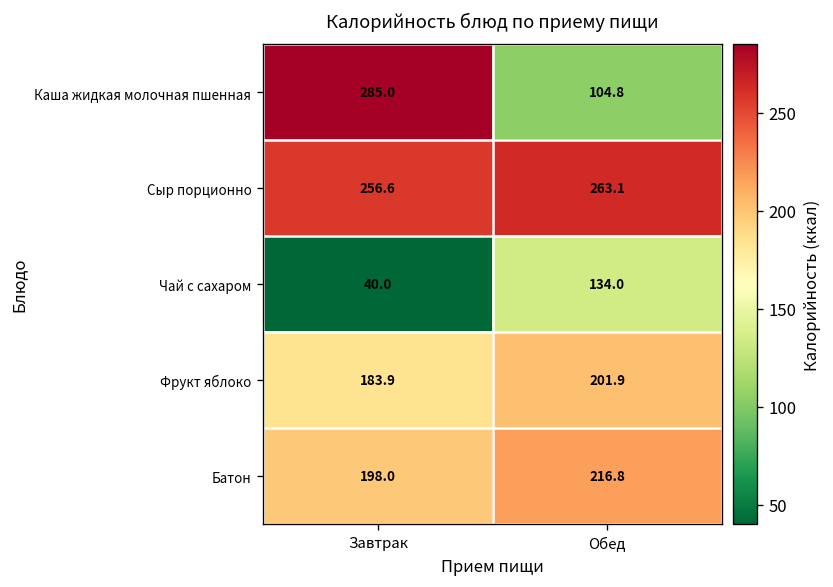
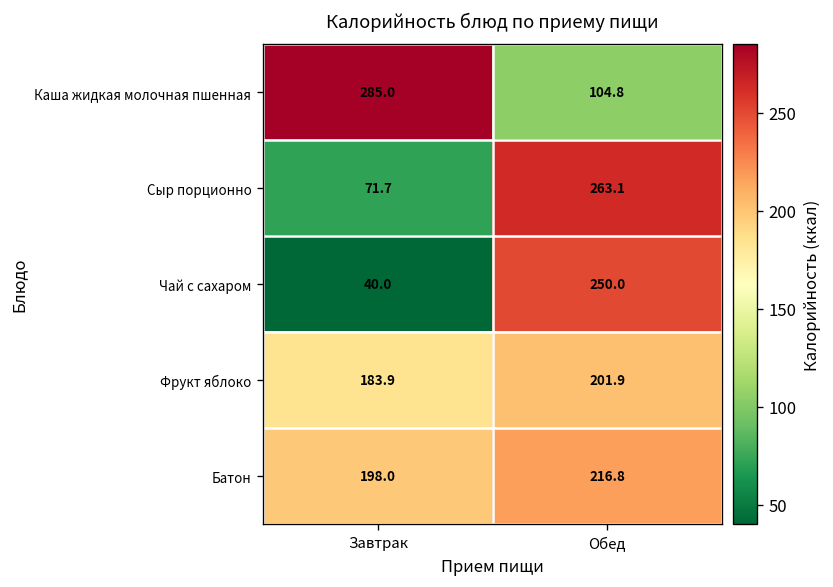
Сыр порционно, Завтрак: 256.6 -> 71.7
Чай с сахаром, Обед: 134.0 -> 250.0
